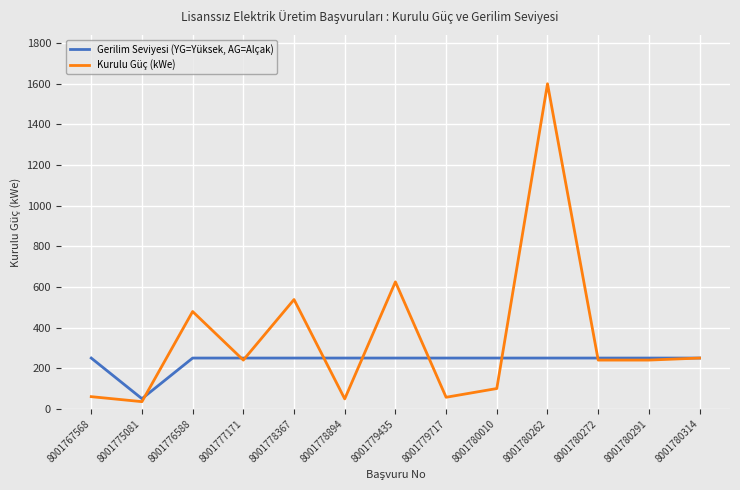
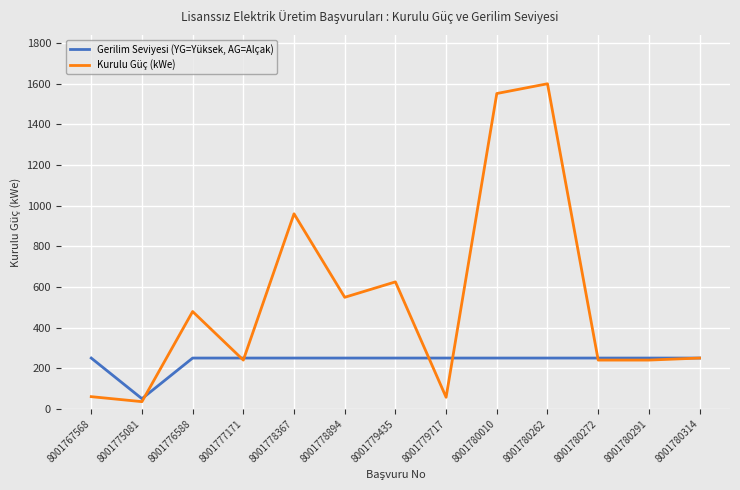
Kurulu Güç (kWe), 8001778367: 540 -> 960
Kurulu Güç (kWe), 8001778894: 50 -> 550
Kurulu Güç (kWe), 8001780010: 100 -> 1550
